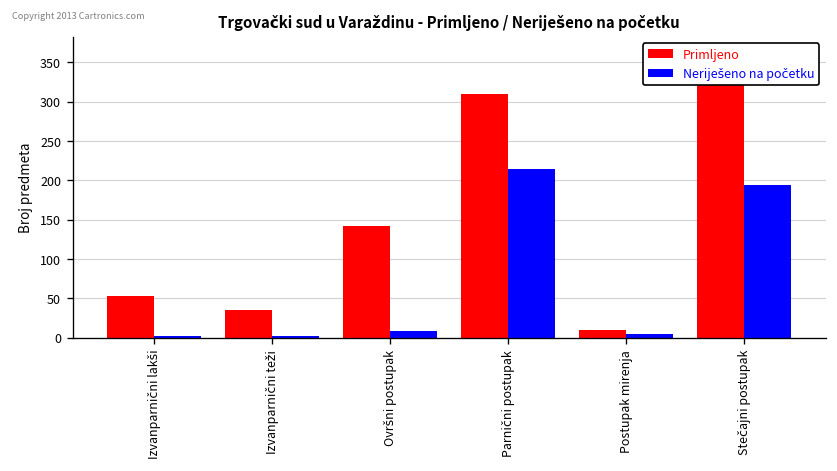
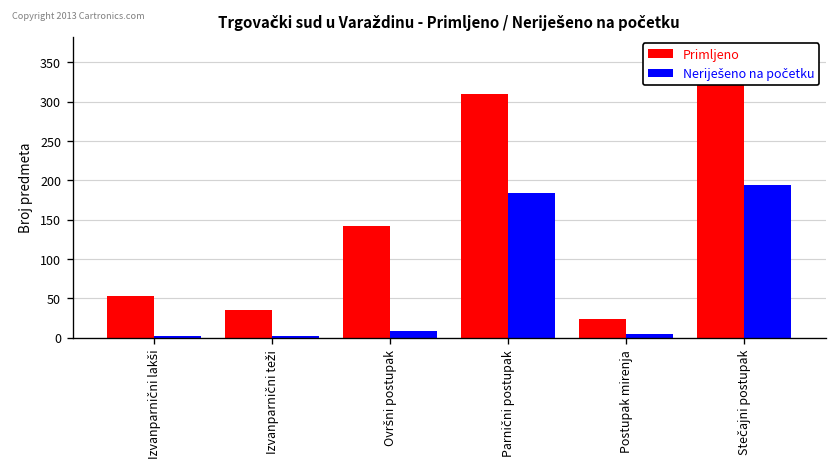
Neriješeno na početku, Parnični postupak: 210 -> 180
Primljeno, Postupak mirenja: 10 -> 20
